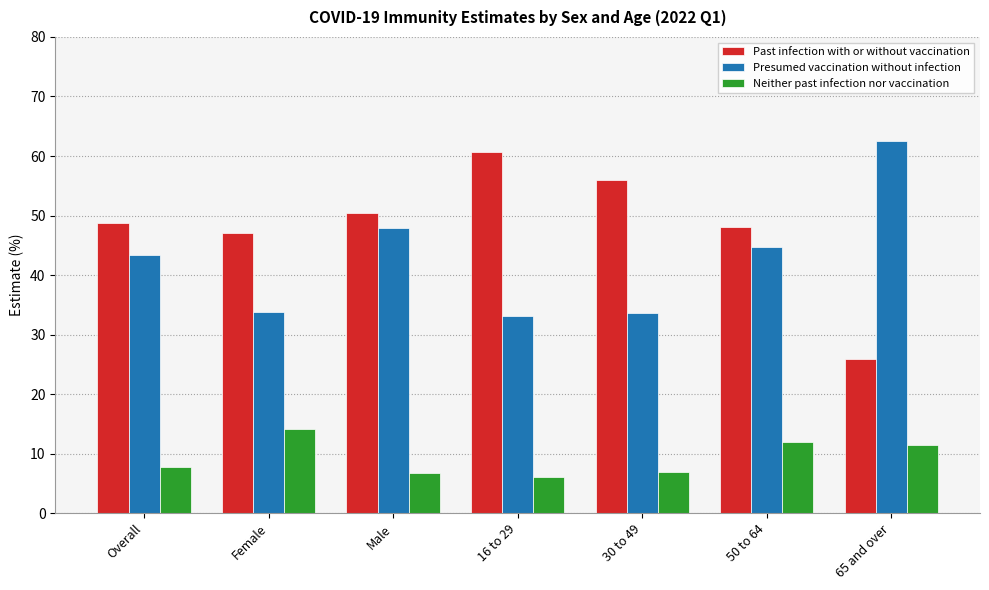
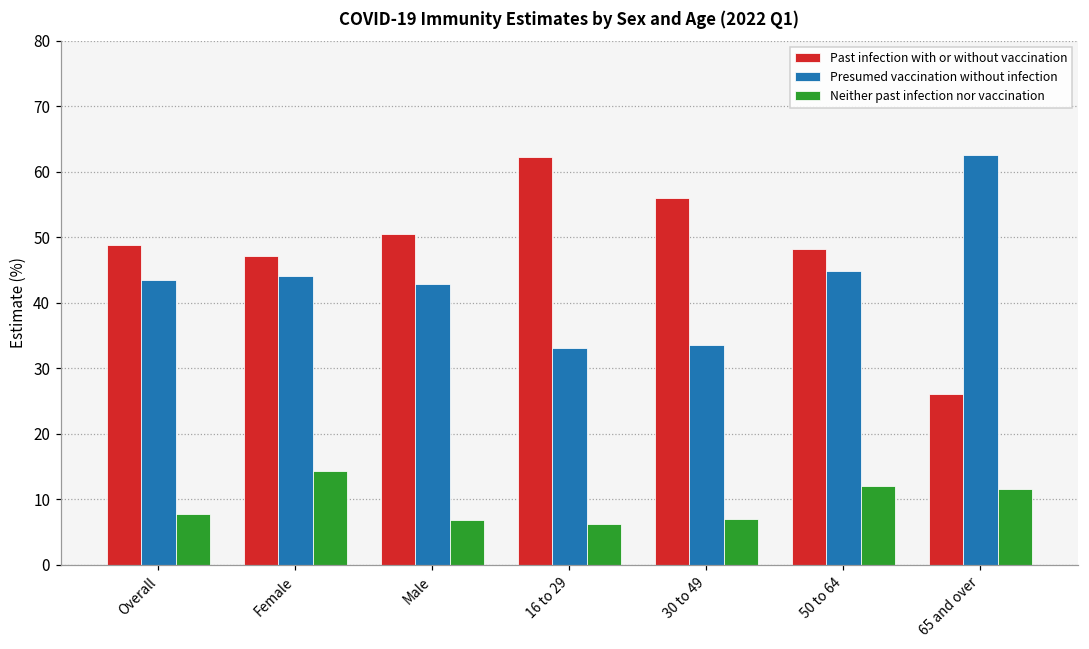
Presumed vaccination without infection, Female: 34 -> 44
Presumed vaccination without infection, Male: 48 -> 43
Past infection with or without vaccination, 16 to 29: 61 -> 62
